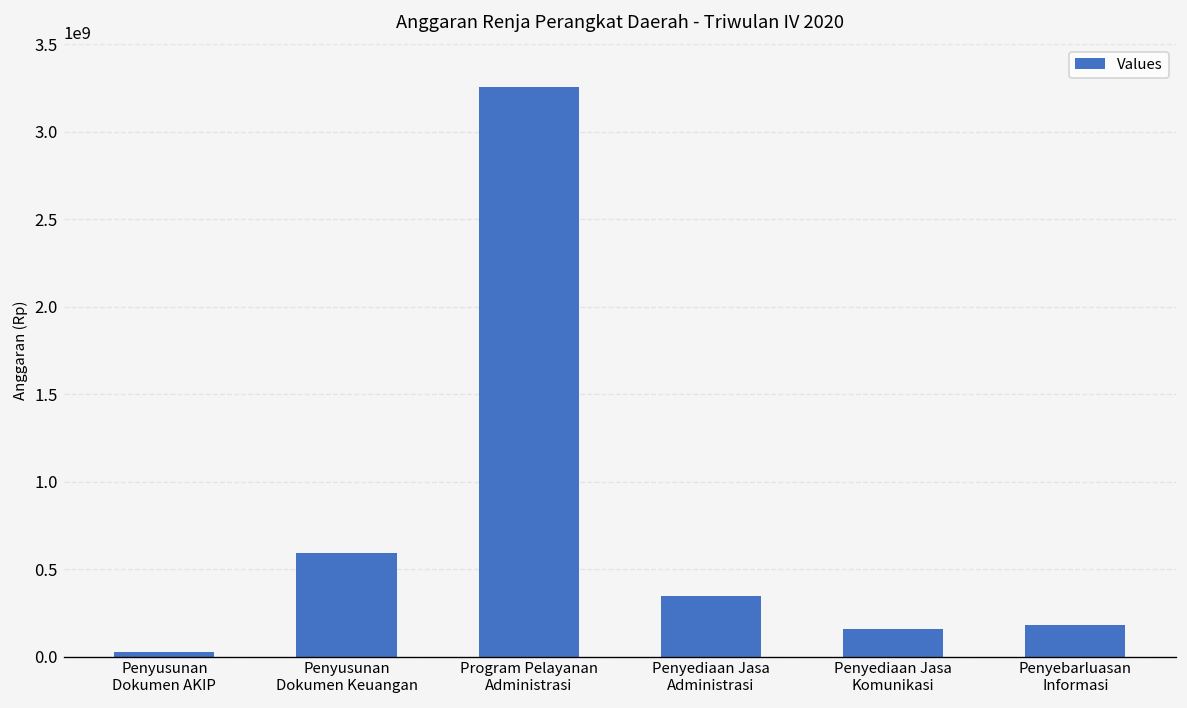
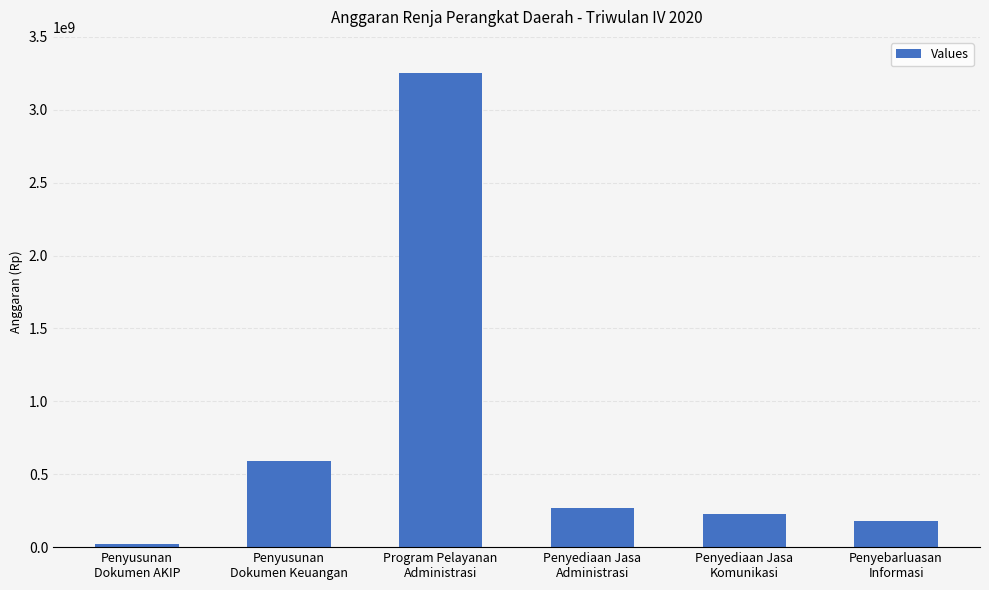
Penyediaan Jasa Administrasi: 340000000 -> 270000000
Penyediaan Jasa Komunikasi: 160000000 -> 230000000
